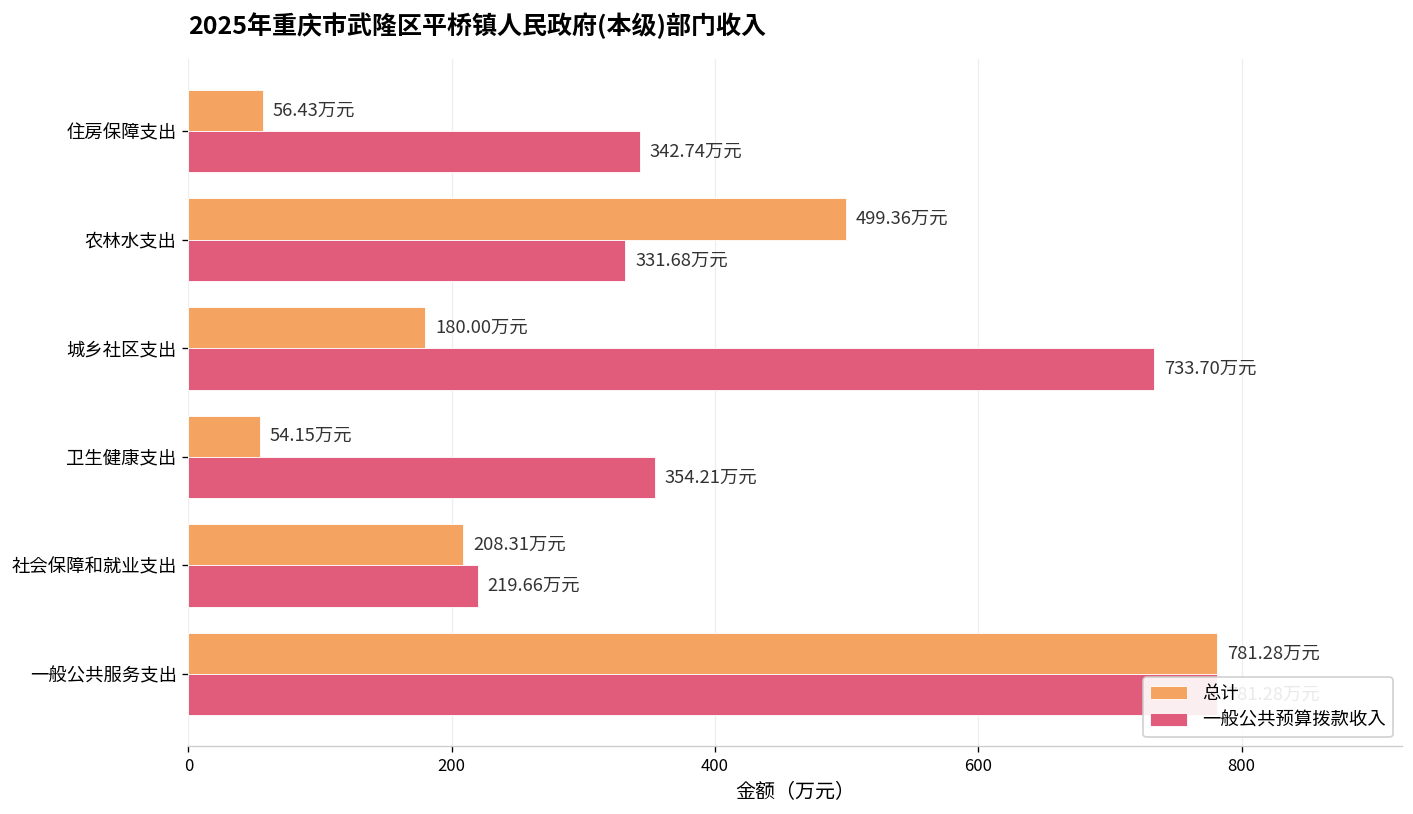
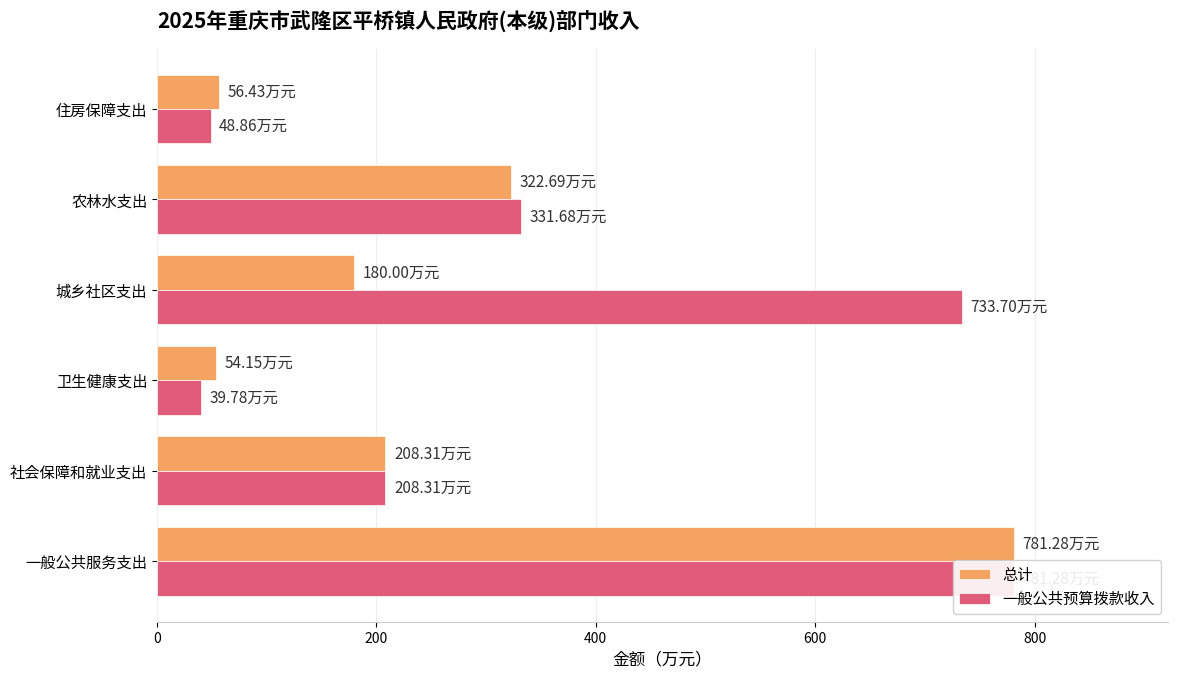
一般公共预算拨款收入, 住房保障支出: 342.74 -> 48.86
总计, 农林水支出: 499.36 -> 322.69
一般公共预算拨款收入, 卫生健康支出: 354.21 -> 39.78
一般公共预算拨款收入, 社会保障和就业支出: 219.66 -> 208.31
